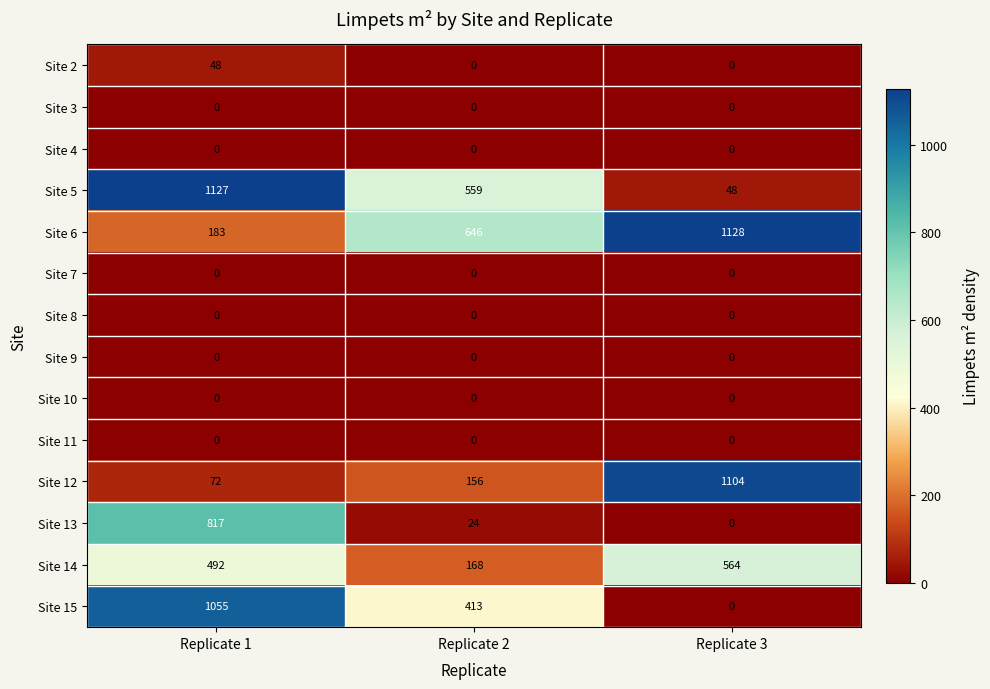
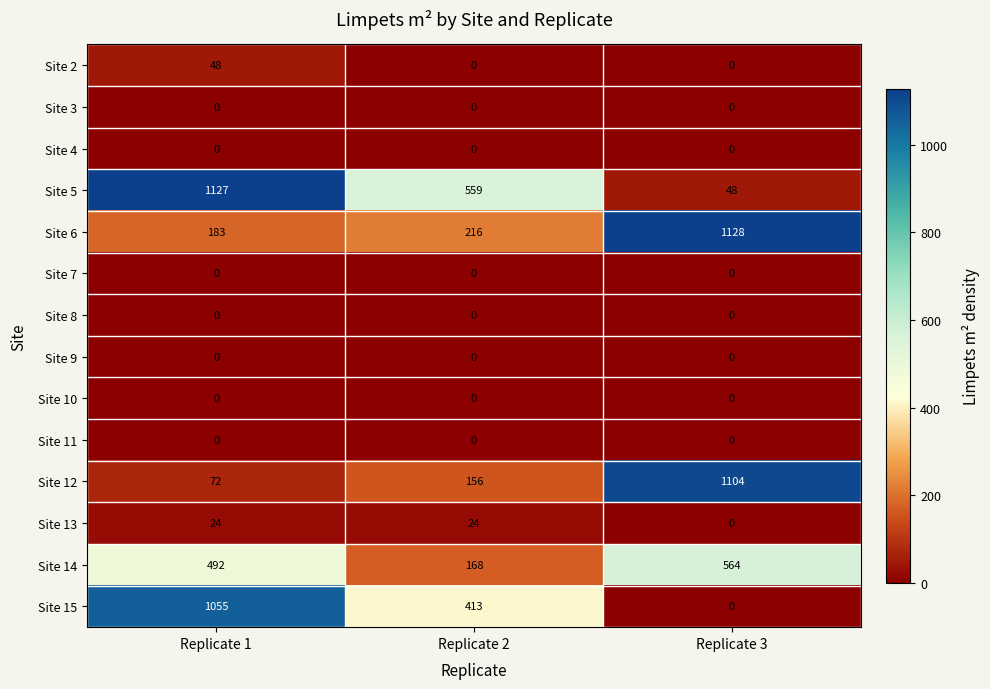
Site 6, Replicate 2: 646 -> 216
Site 13, Replicate 1: 817 -> 24
